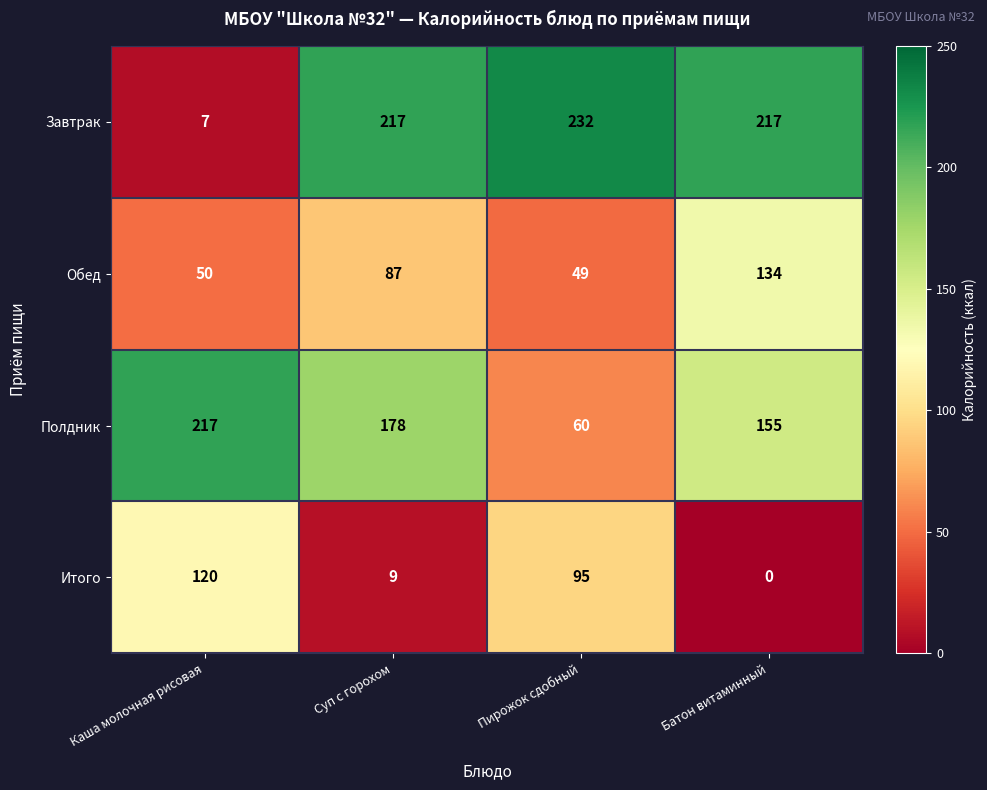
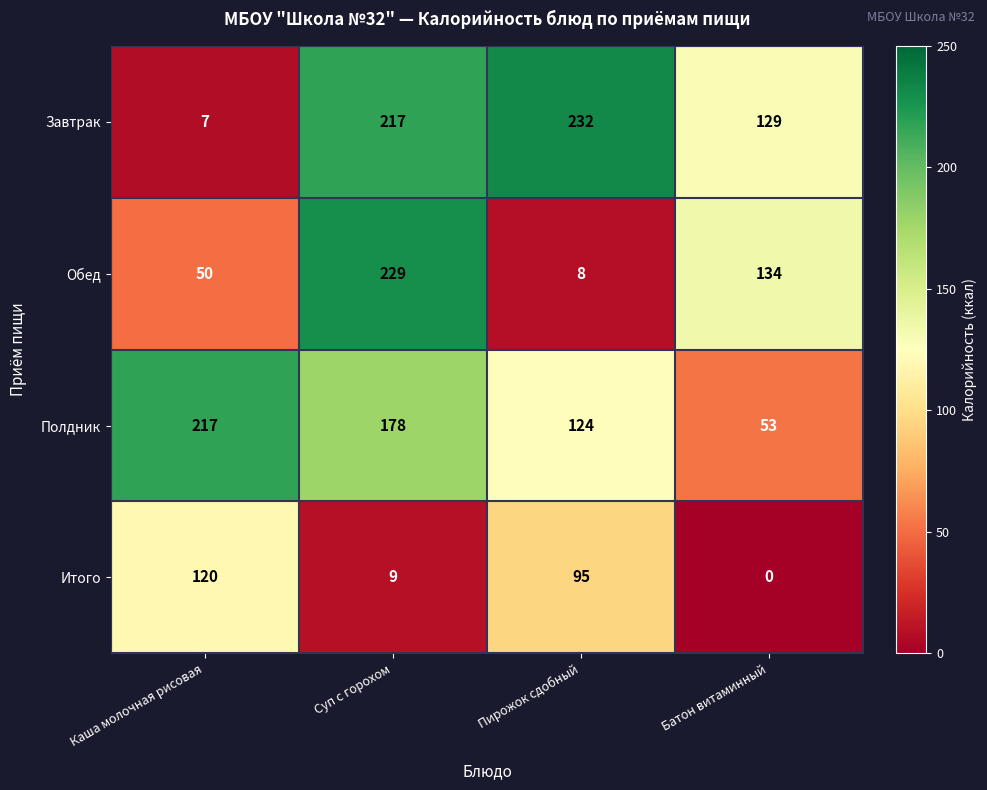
Завтрак, Батон витаминный: 217 -> 129
Обед, Суп с горохом: 87 -> 229
Обед, Пирожок сдобный: 49 -> 8
Полдник, Пирожок сдобный: 60 -> 124
Полдник, Батон витаминный: 155 -> 53
